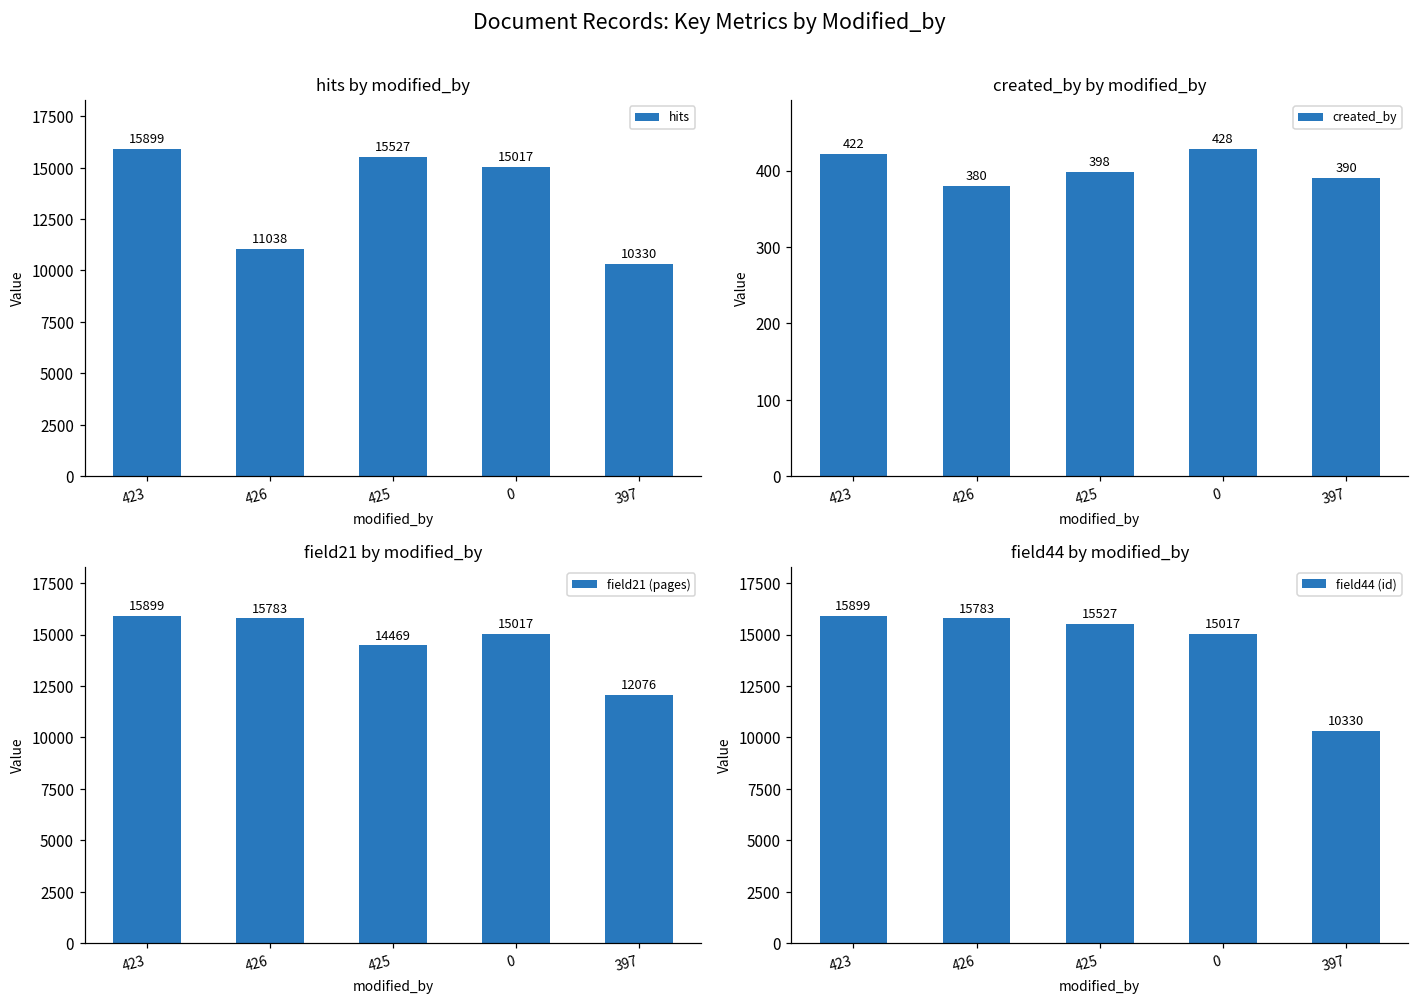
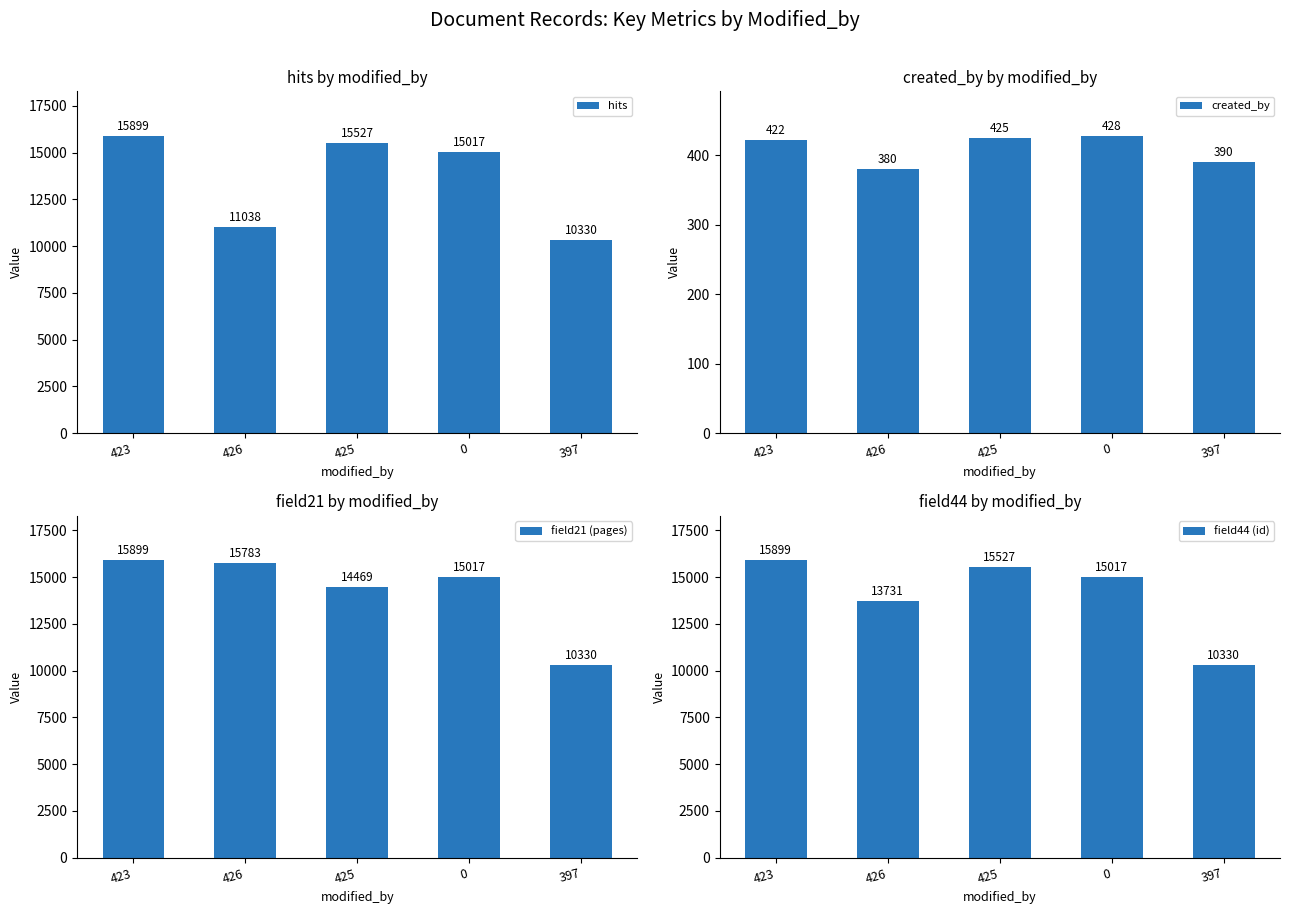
created_by by modified_by, 425: 398 -> 425
field21 by modified_by, 397: 12076 -> 10330
field44 by modified_by, 426: 15783 -> 13731
